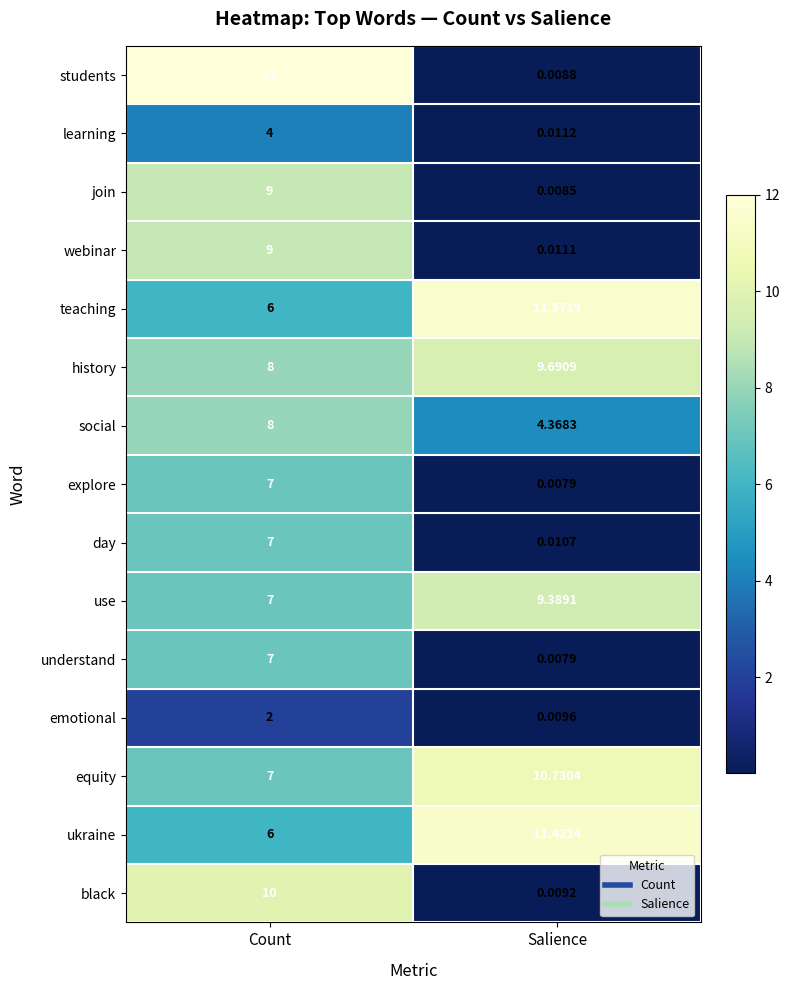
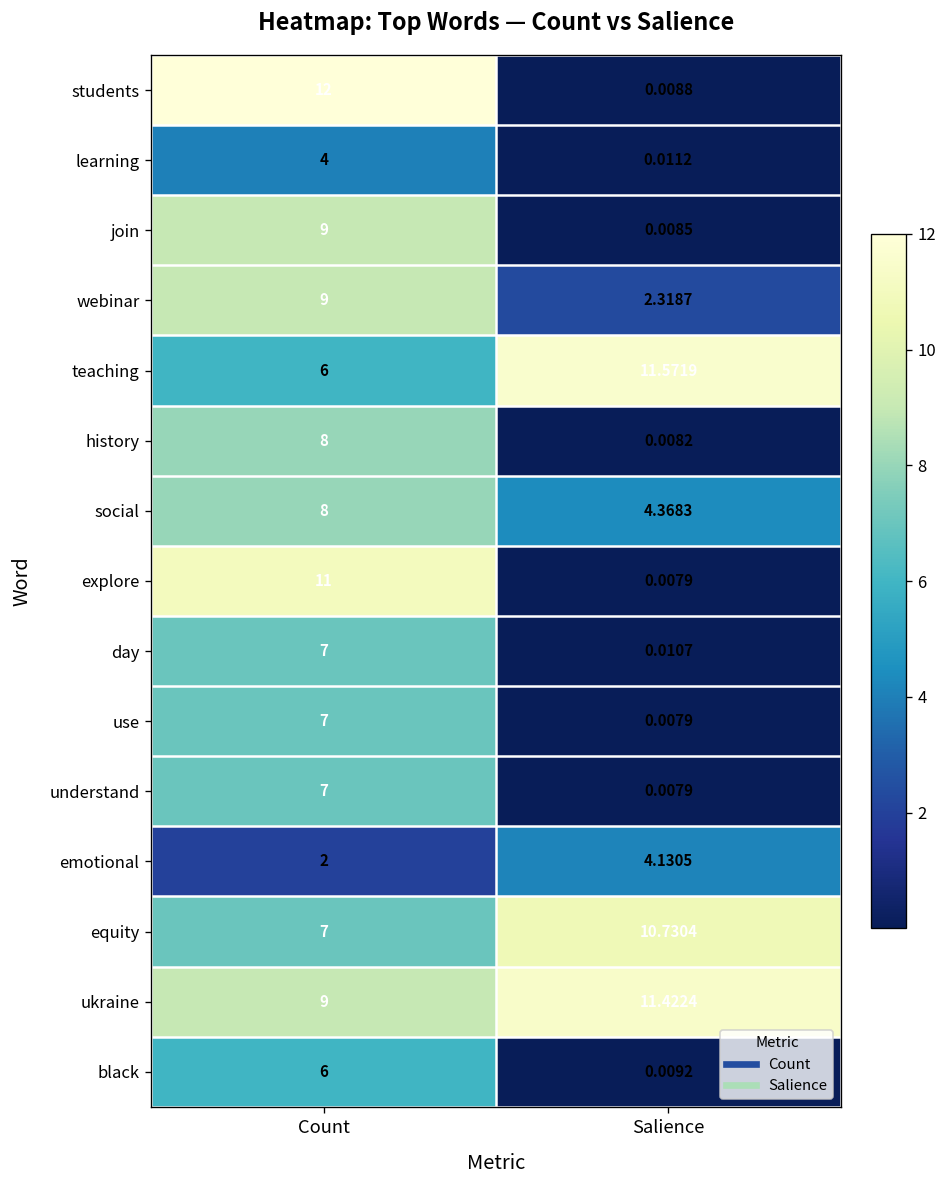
webinar, Salience: 0.0111 -> 2.3187
history, Salience: 9.6909 -> 0.0082
explore, Count: 7 -> 11
use, Salience: 9.3891 -> 0.0079
emotional, Salience: 0.0096 -> 4.1305
ukraine, Count: 6 -> 9
black, Count: 10 -> 6
